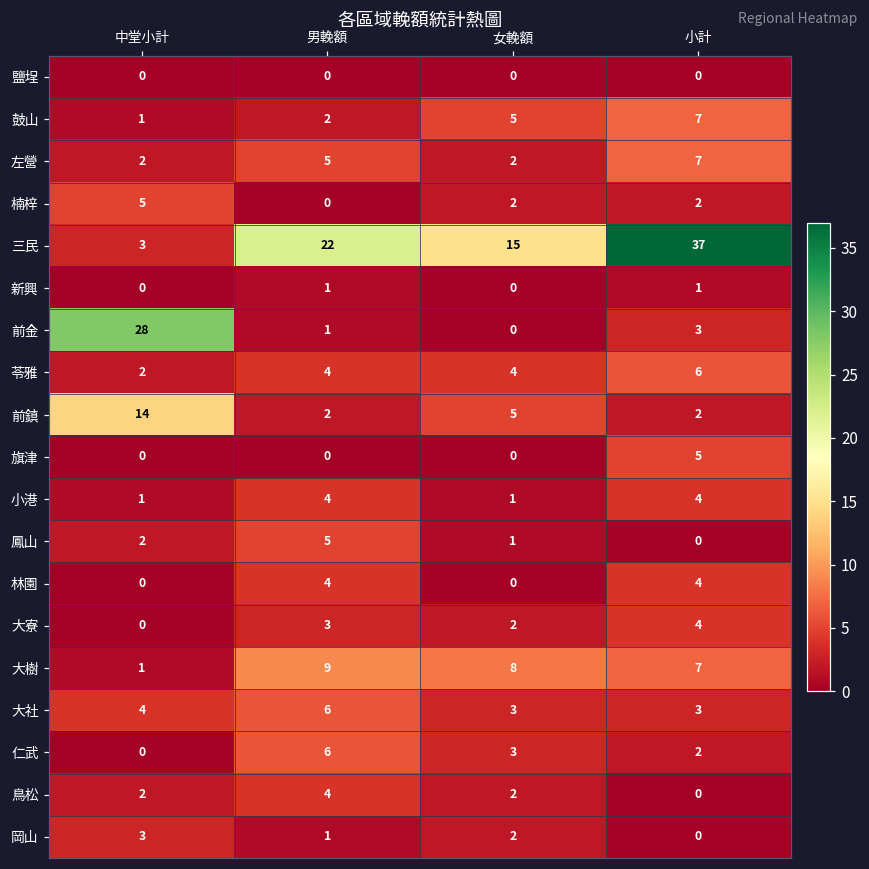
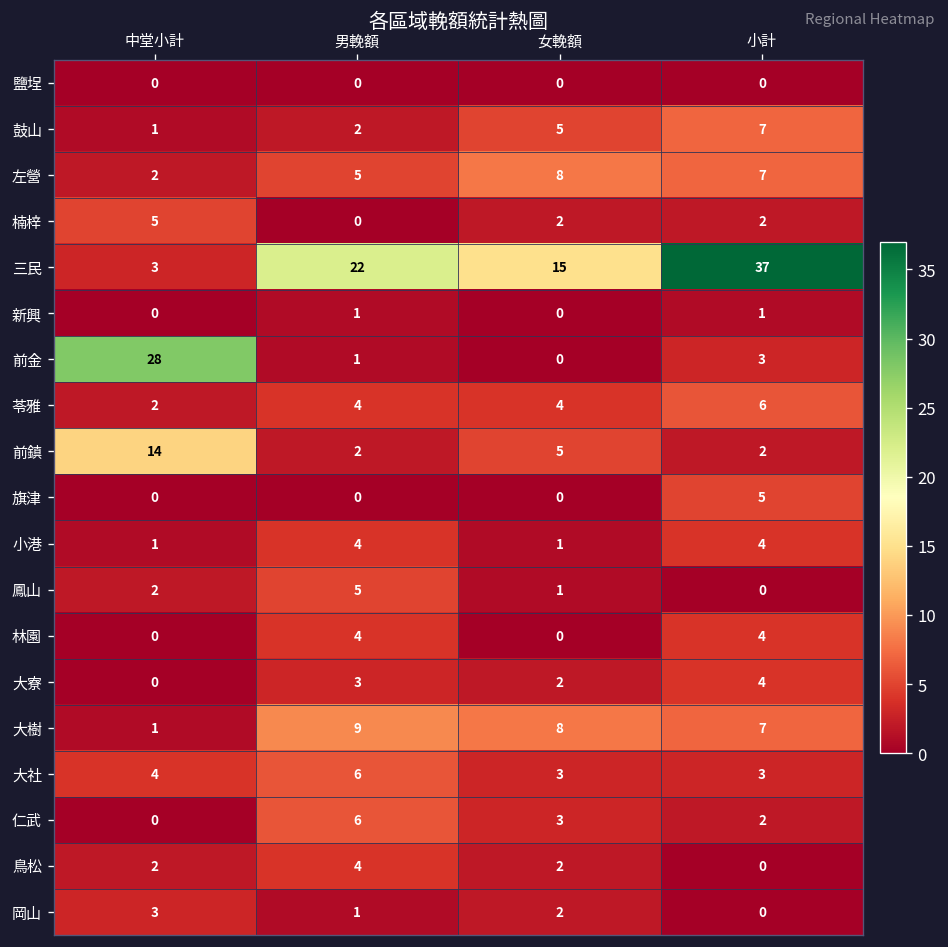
左營, 女輓額: 2 -> 8
